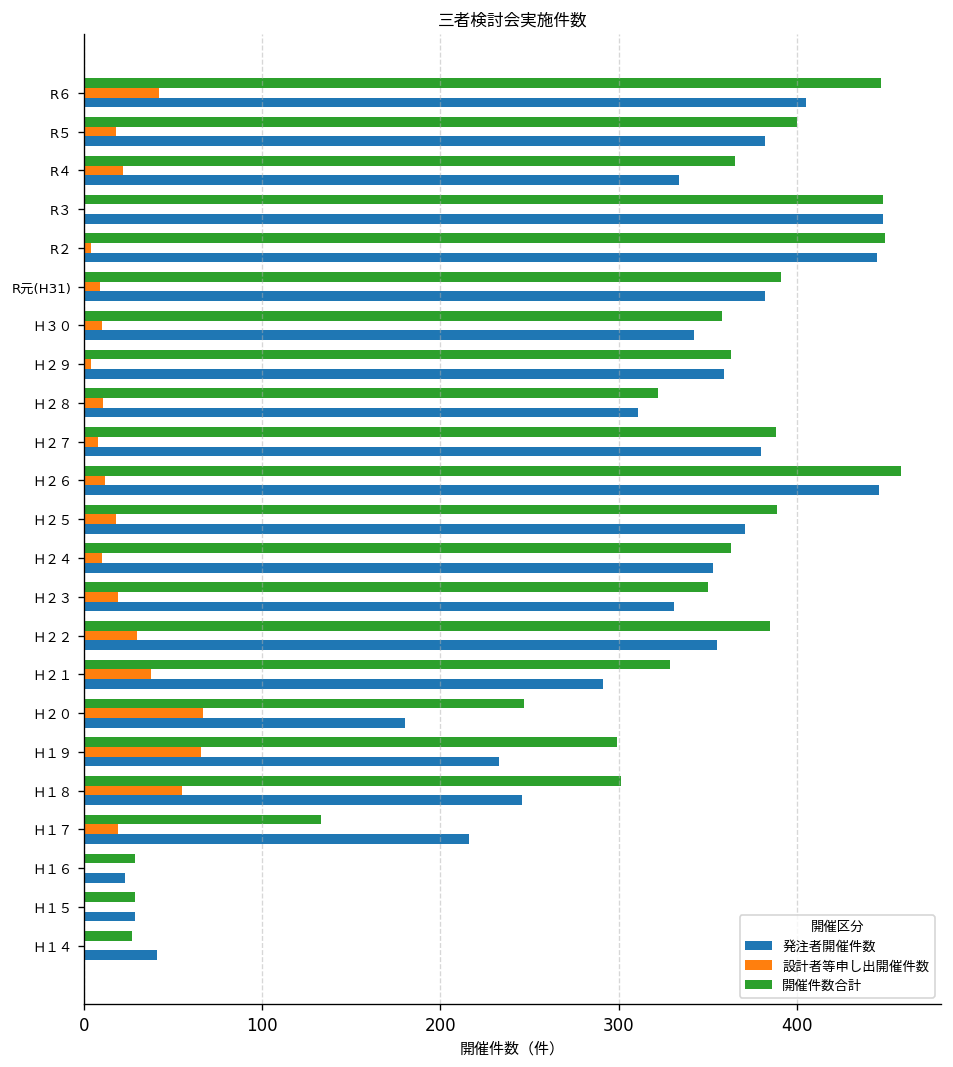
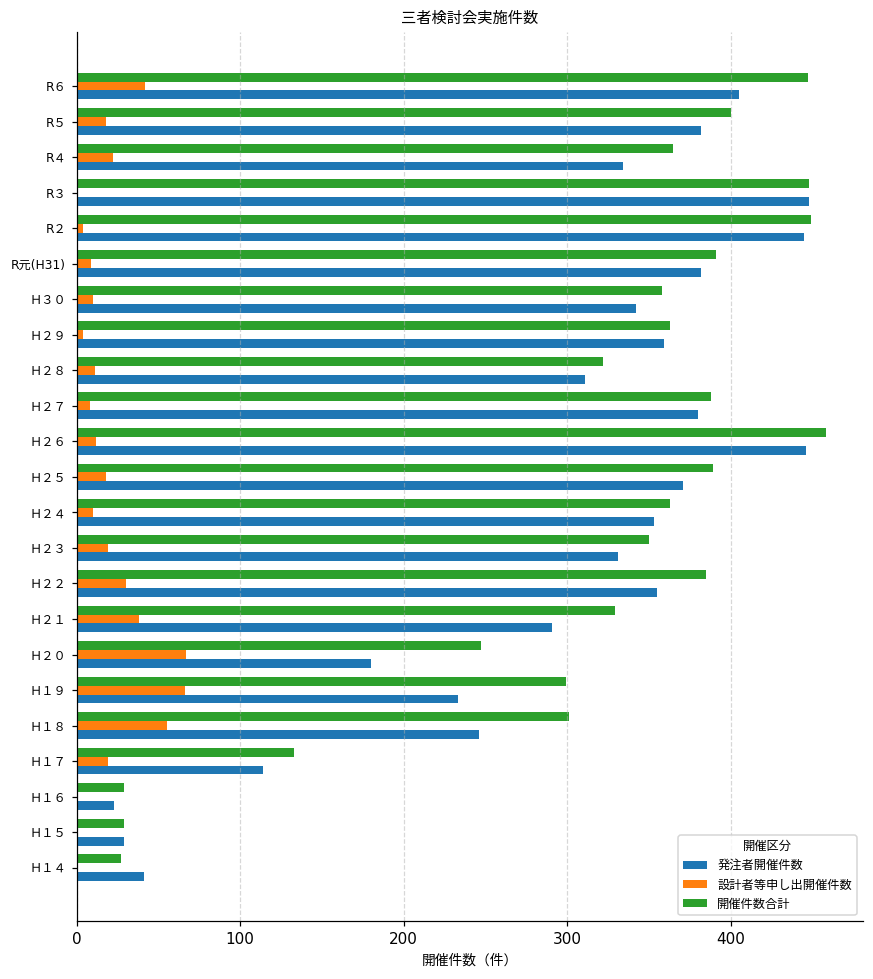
発注者開催件数, Ｈ１７: 216 -> 114
